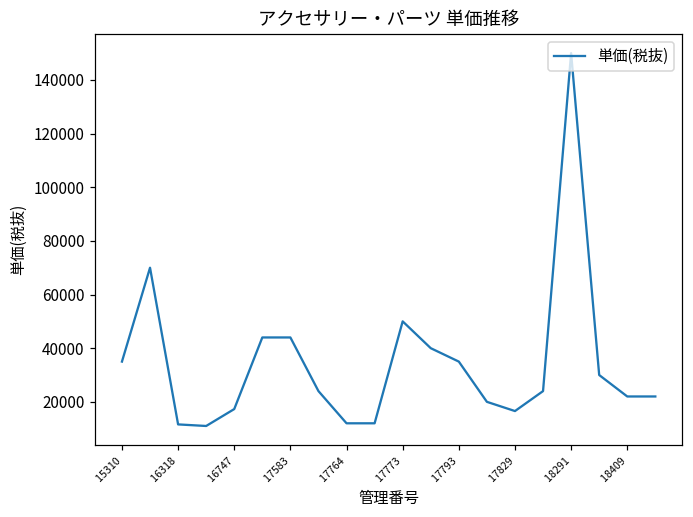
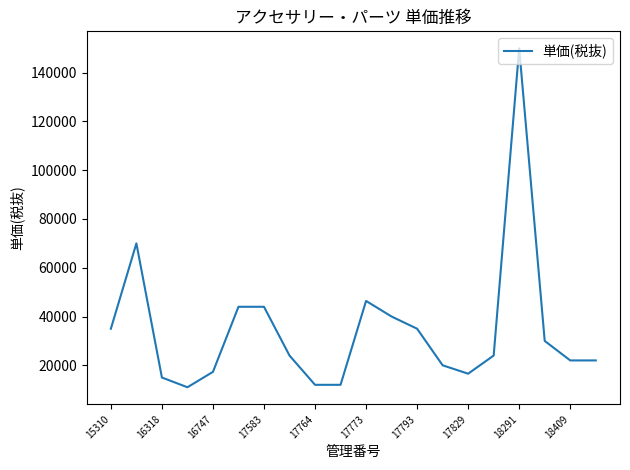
16318: 12000 -> 15000
17773: 50000 -> 46000
